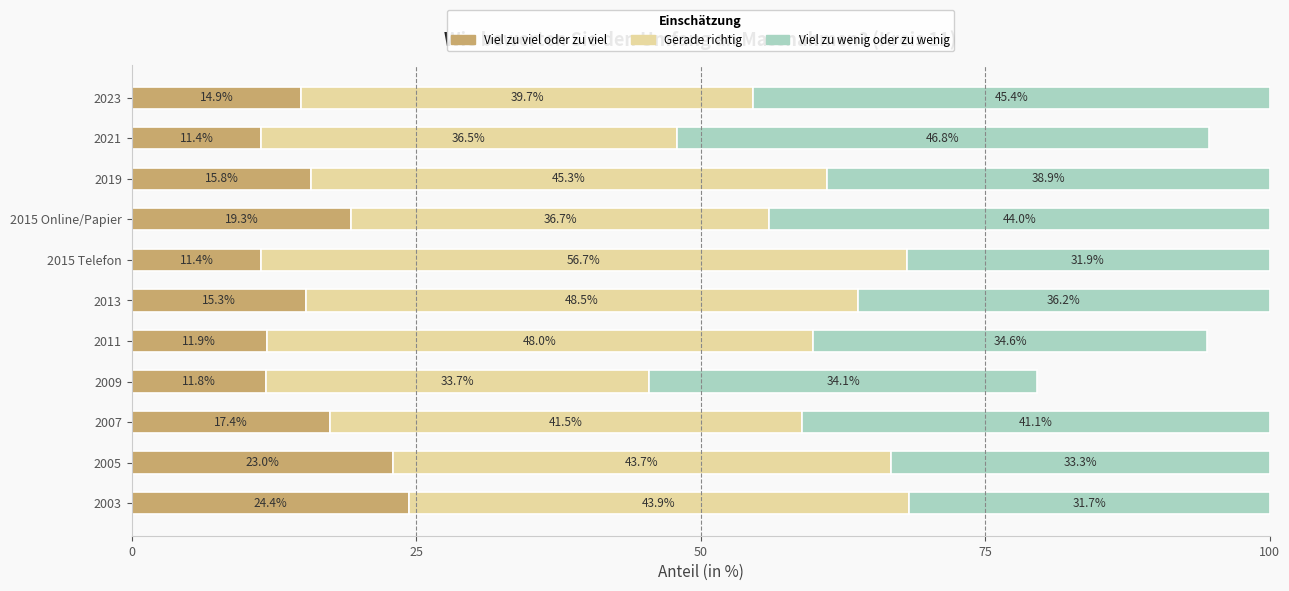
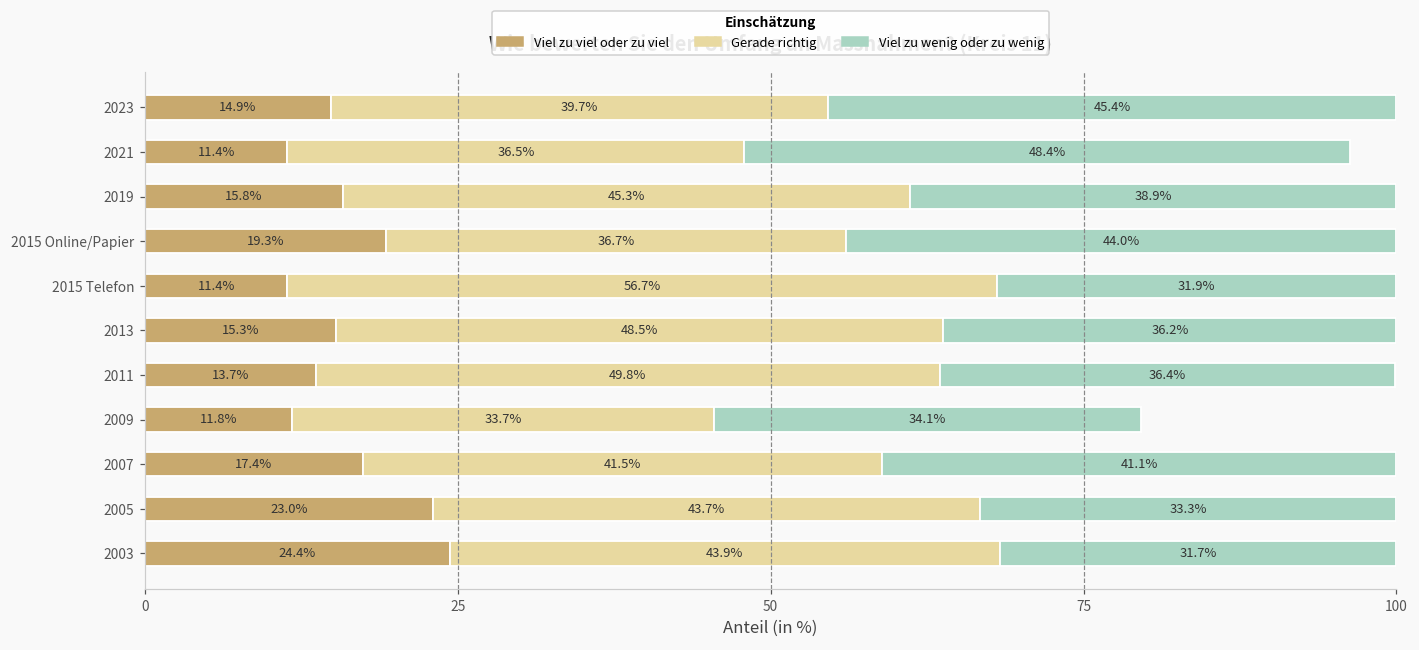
Viel zu wenig oder zu wenig, 2021: 46.8% -> 48.4%
Viel zu viel oder zu viel, 2011: 11.9% -> 13.7%
Gerade richtig, 2011: 48.0% -> 49.8%
Viel zu wenig oder zu wenig, 2011: 34.6% -> 36.4%
